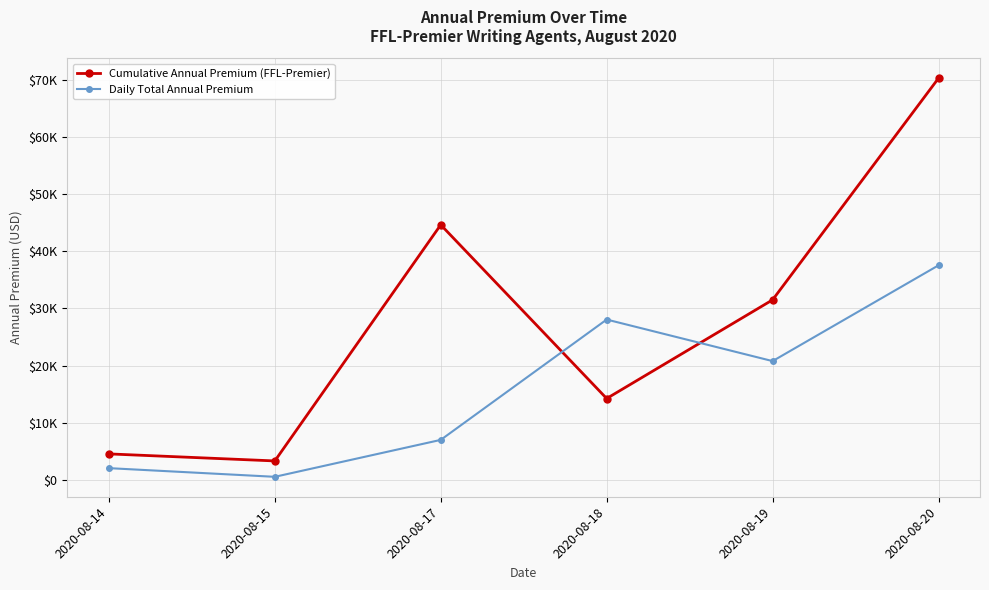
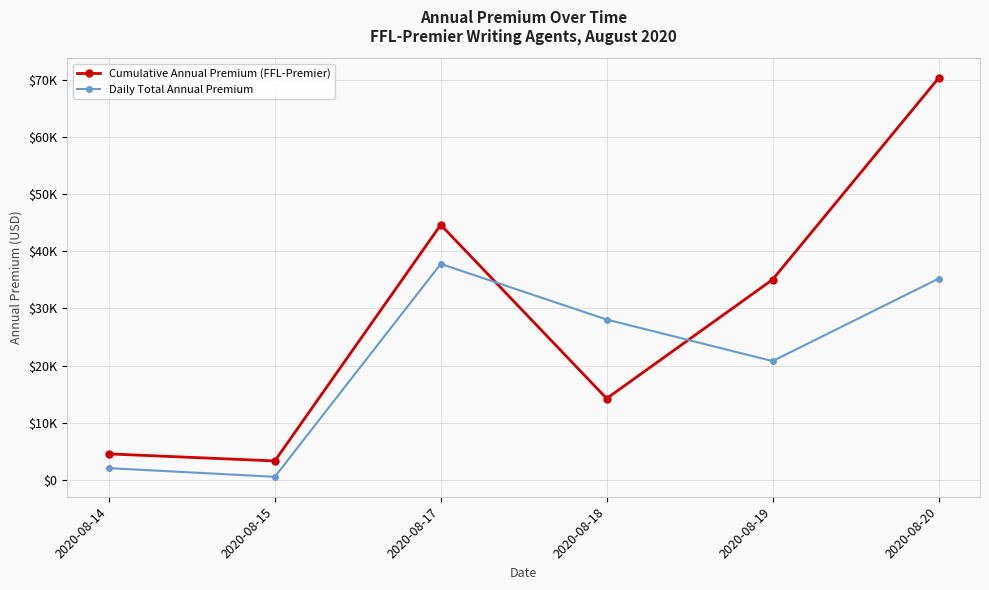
Daily Total Annual Premium, 2020-08-17: $7000 -> $38000
Cumulative Annual Premium (FFL-Premier), 2020-08-19: $31000 -> $35000
Daily Total Annual Premium, 2020-08-20: $38000 -> $35000
